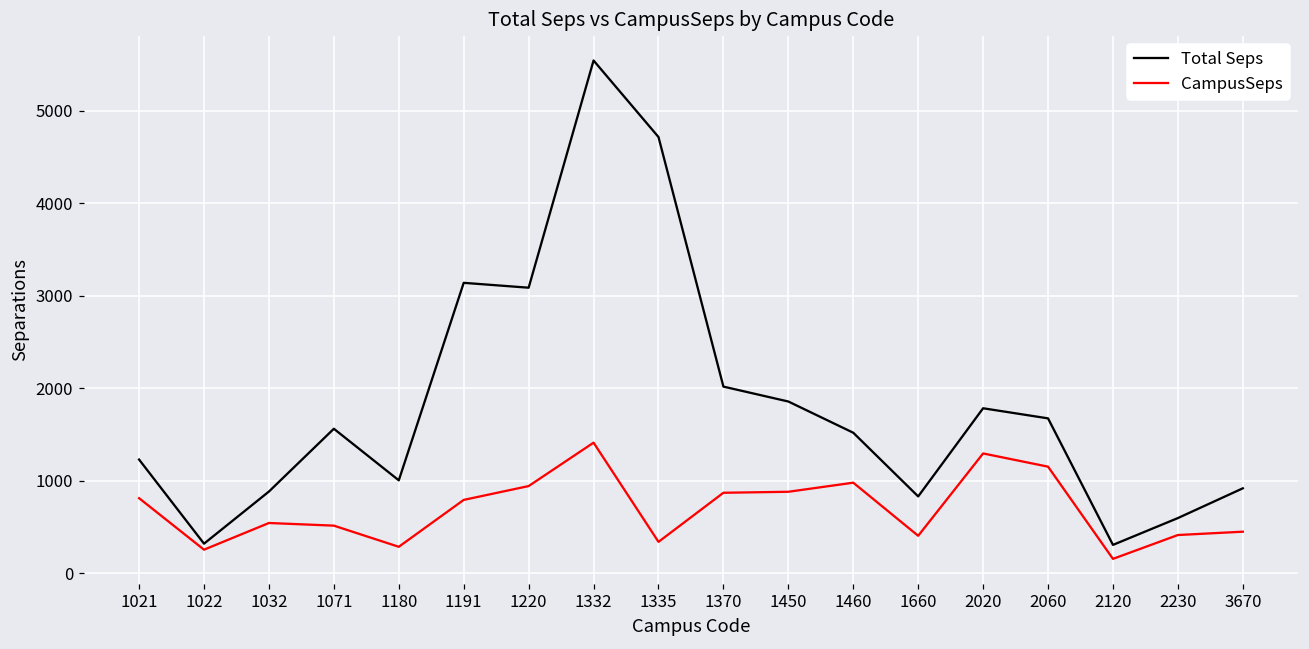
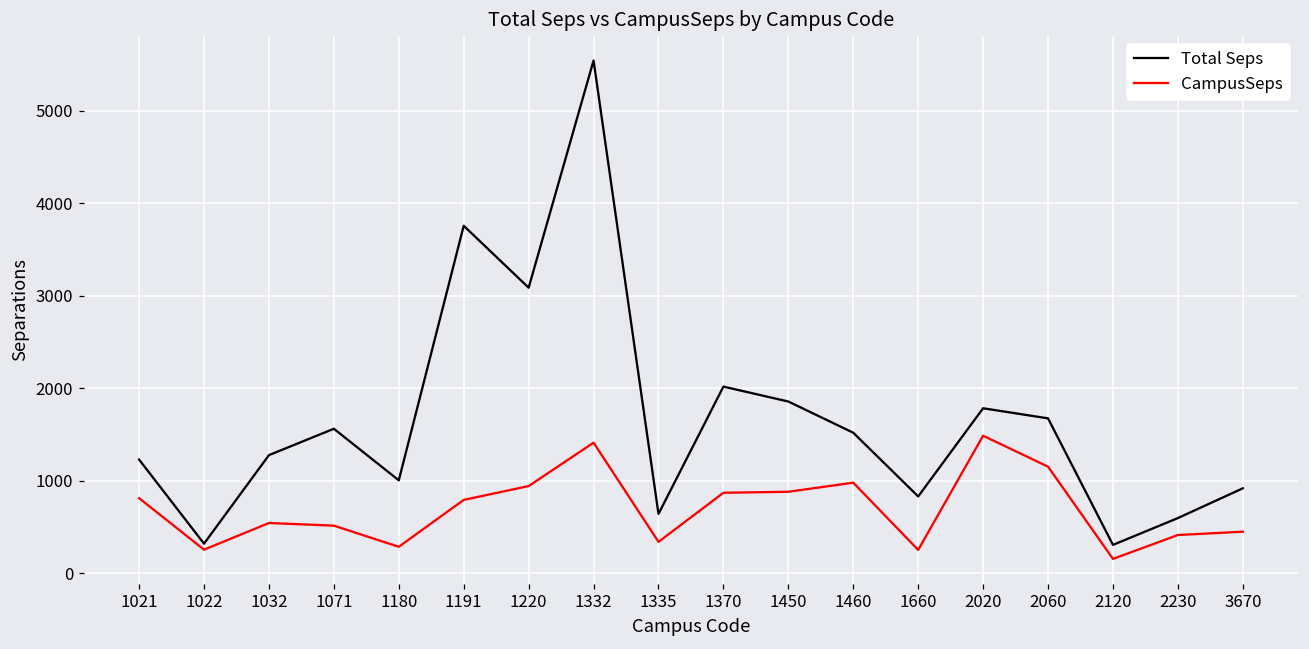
Total Seps, 1032: 900 -> 1300
Total Seps, 1191: 3100 -> 3800
Total Seps, 1335: 4700 -> 600
CampusSeps, 1660: 400 -> 300
CampusSeps, 2020: 1300 -> 1500
